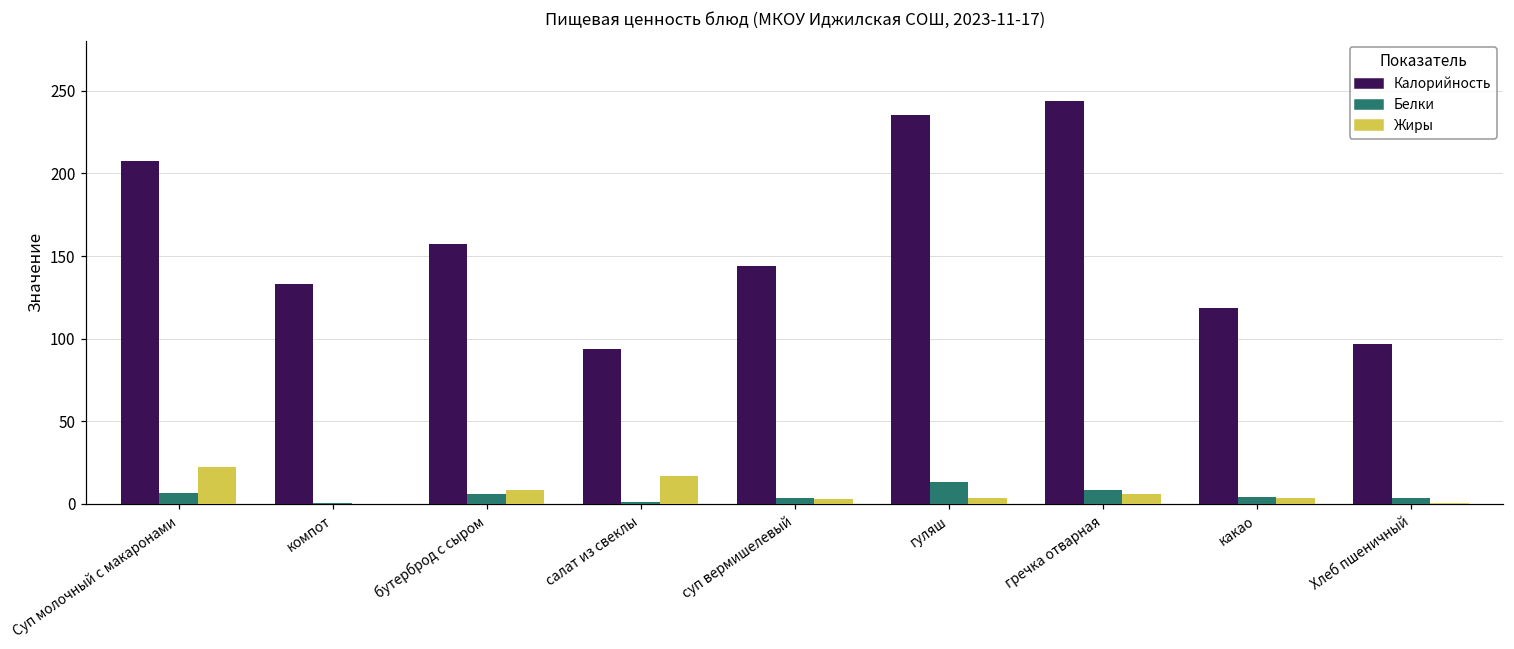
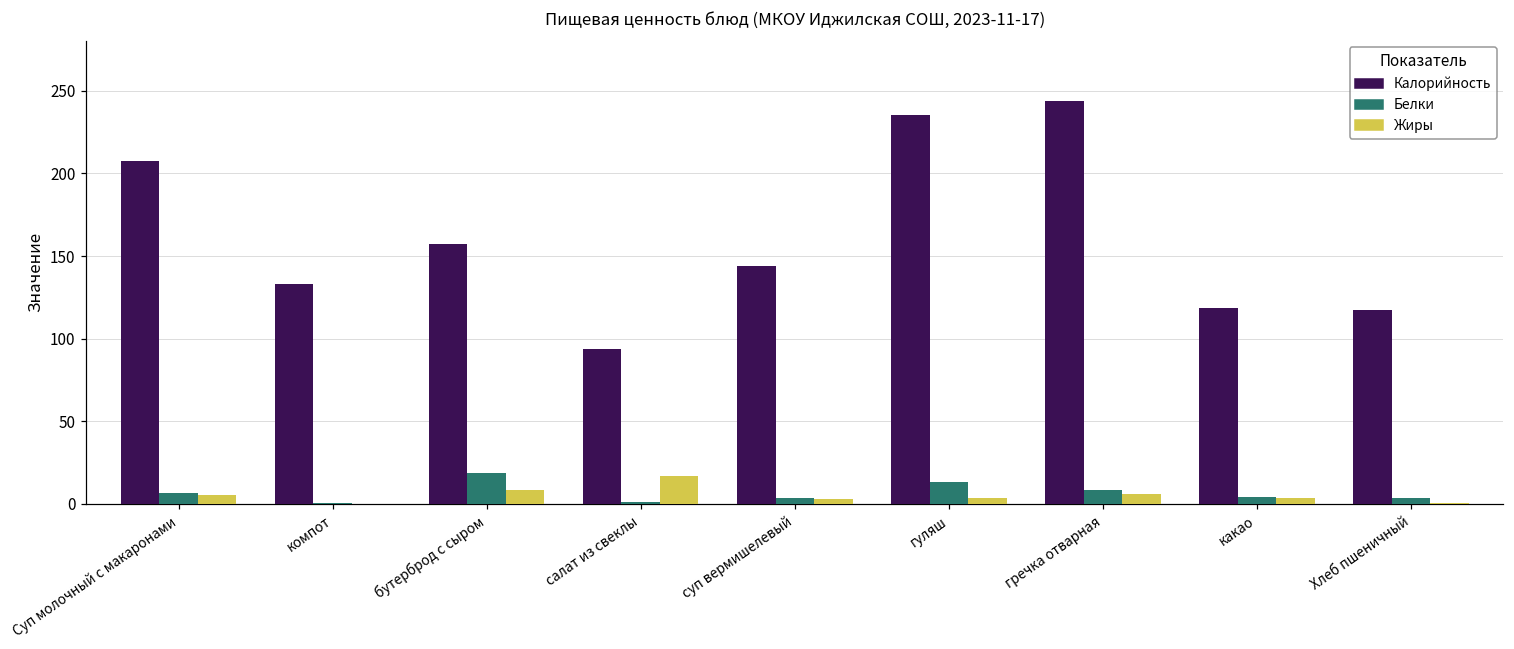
Жиры, Суп молочный с макаронами: 23 -> 6
Белки, бутерброд с сыром: 6 -> 19
Калорийность, Хлеб пшеничный: 97 -> 117
